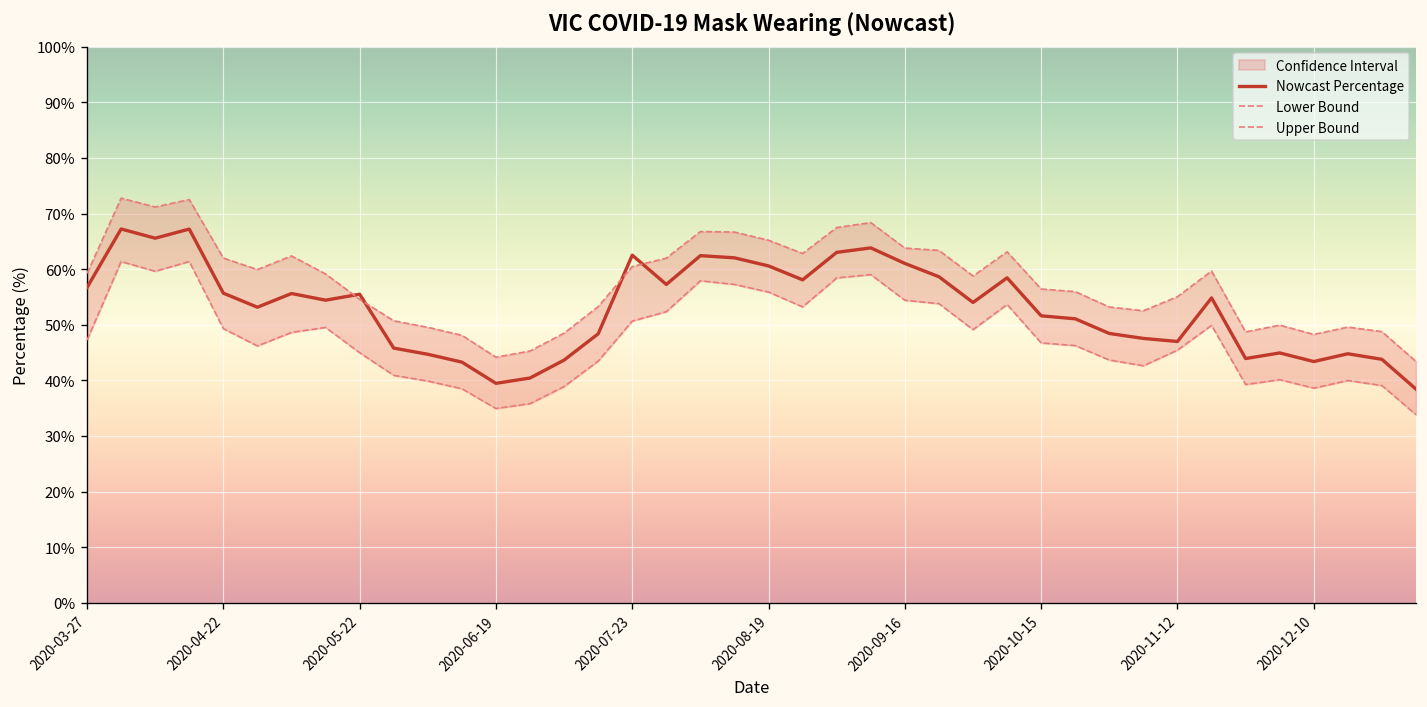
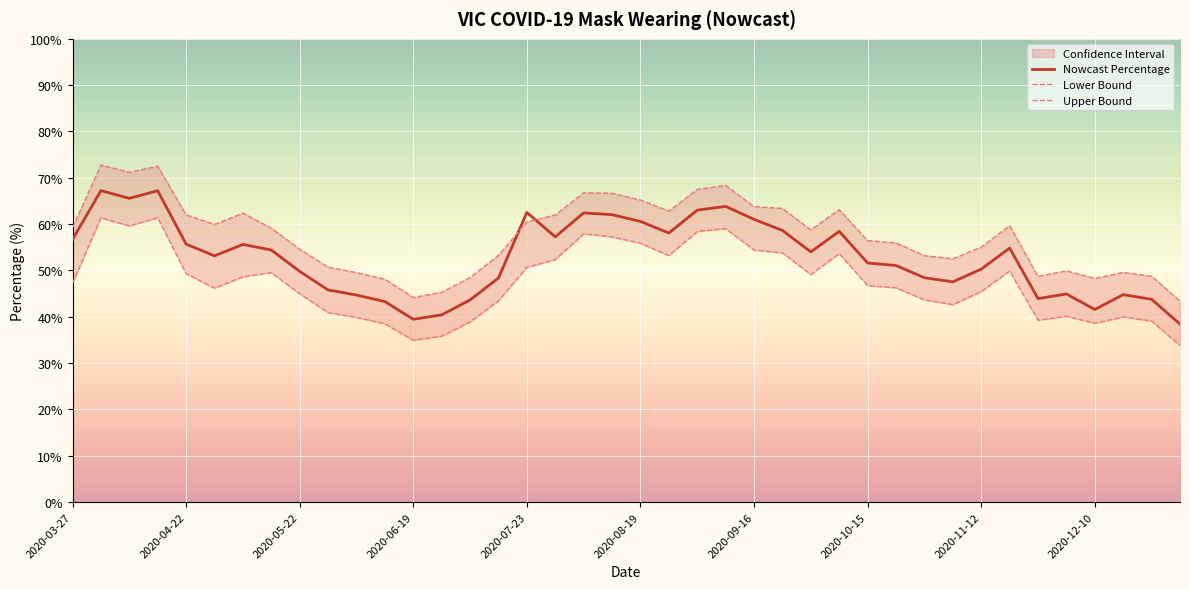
Nowcast Percentage, 2020-05-22: 55% -> 50%
Nowcast Percentage, 2020-11-12: 47% -> 50%
Nowcast Percentage, 2020-12-10: 43% -> 42%
